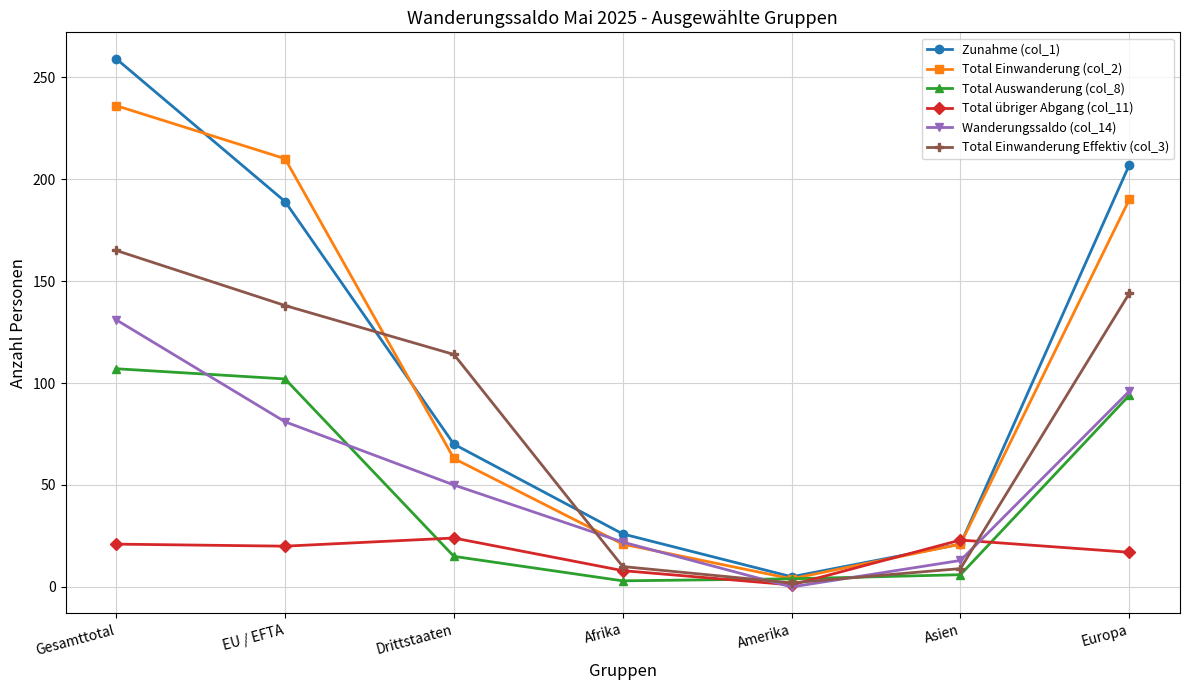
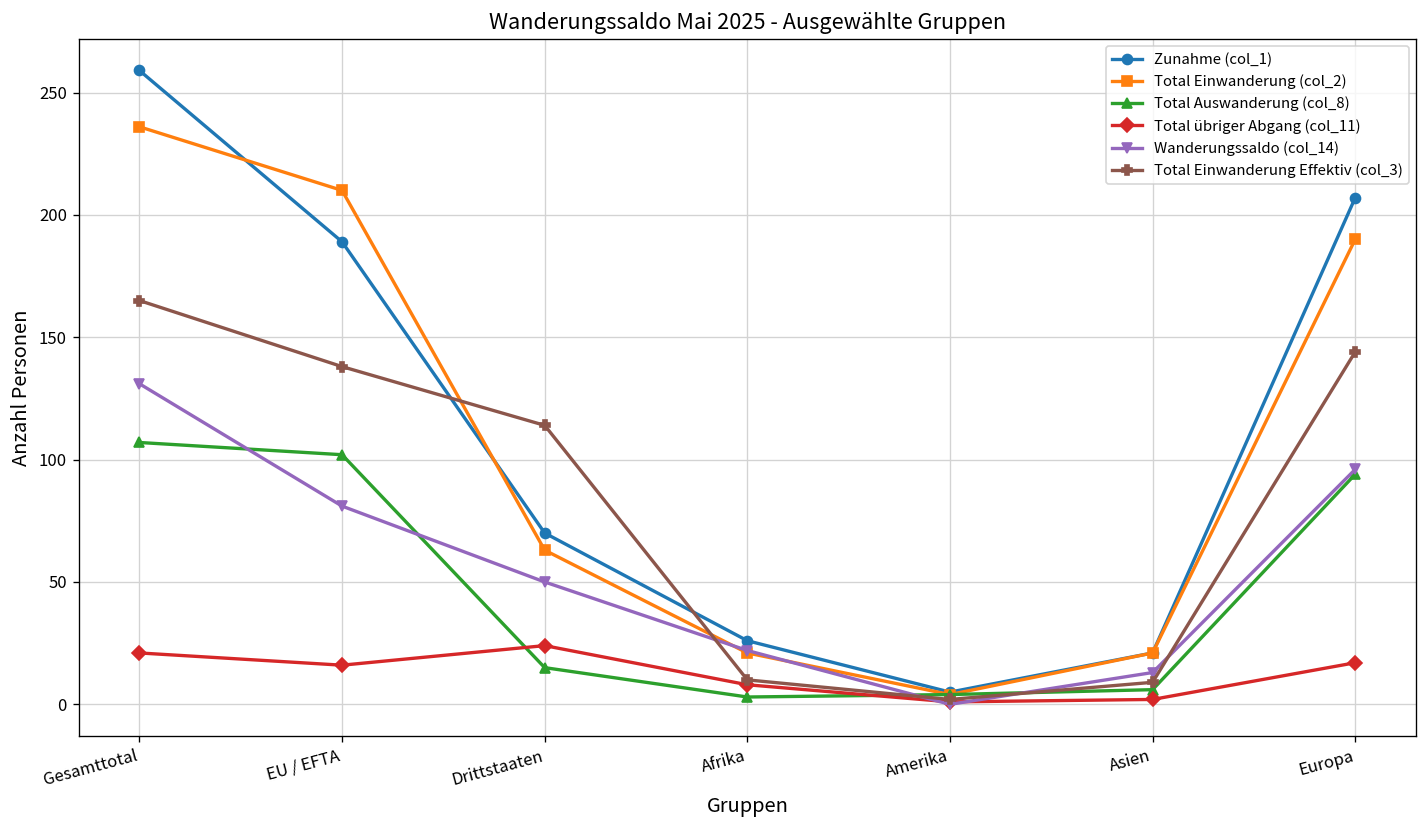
Total übriger Abgang (col_11), EU / EFTA: 20 -> 16
Total übriger Abgang (col_11), Asien: 23 -> 2
